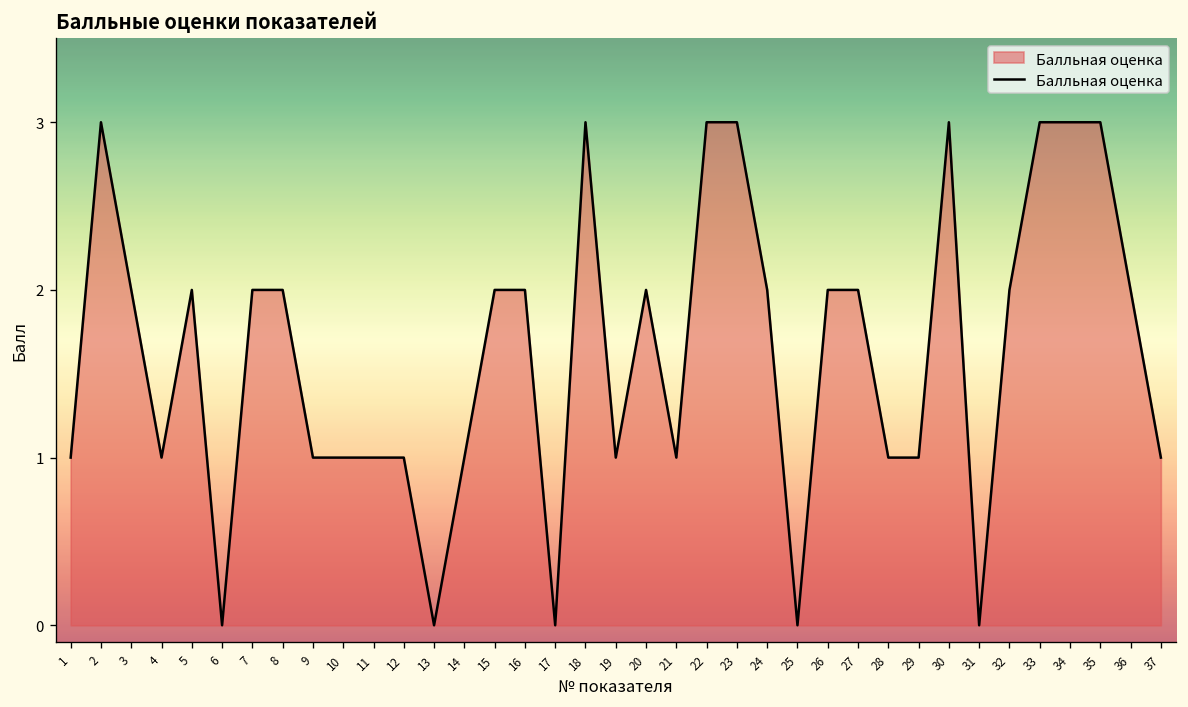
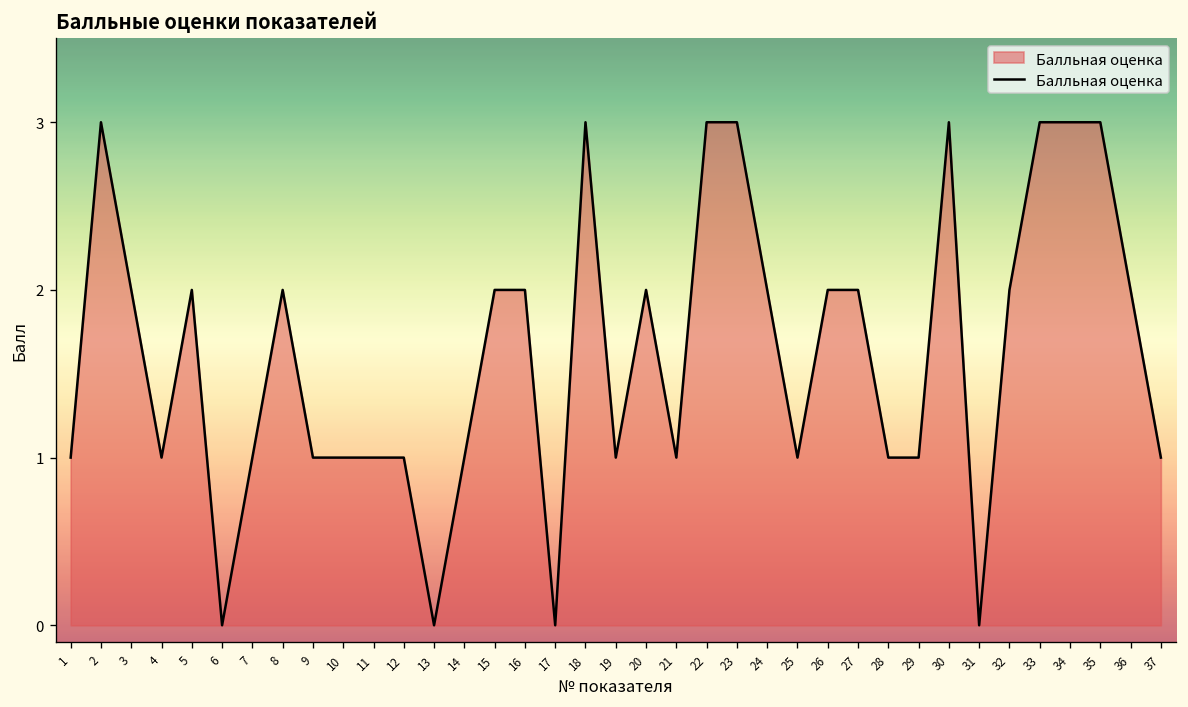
7: 2 -> 1
25: 0 -> 1
